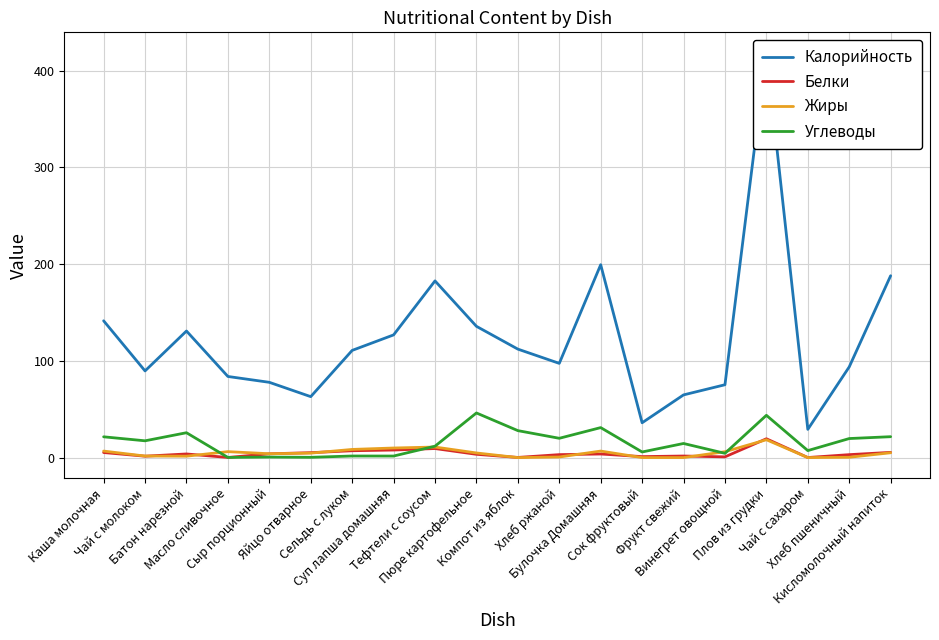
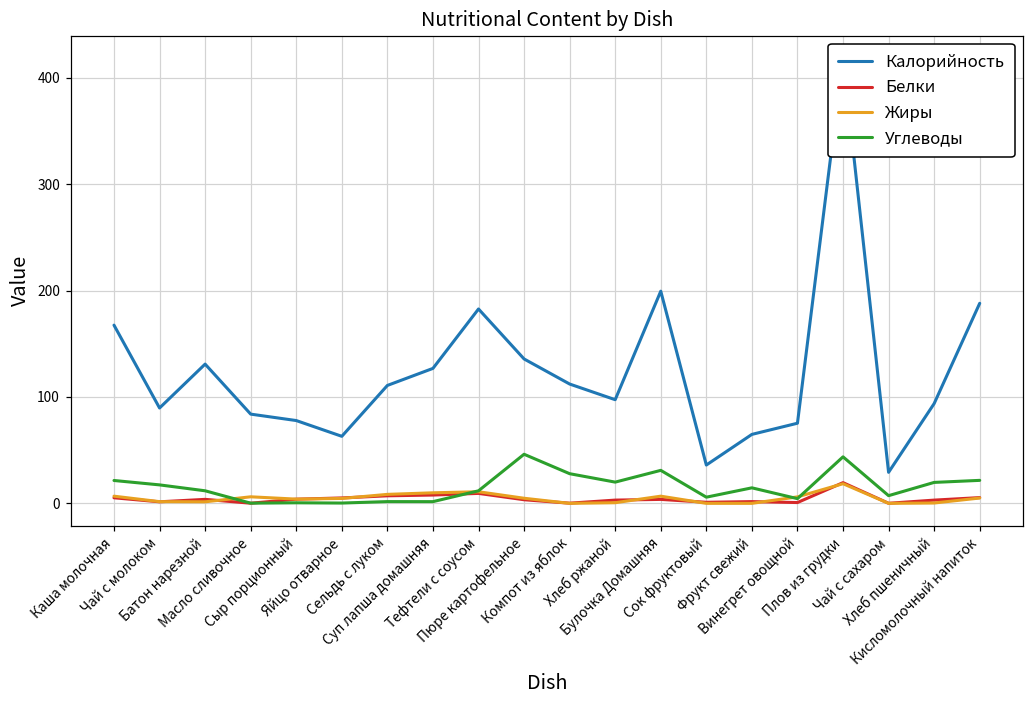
Калорийность, Каша молочная: 140 -> 170
Углеводы, Батон нарезной: 30 -> 10
